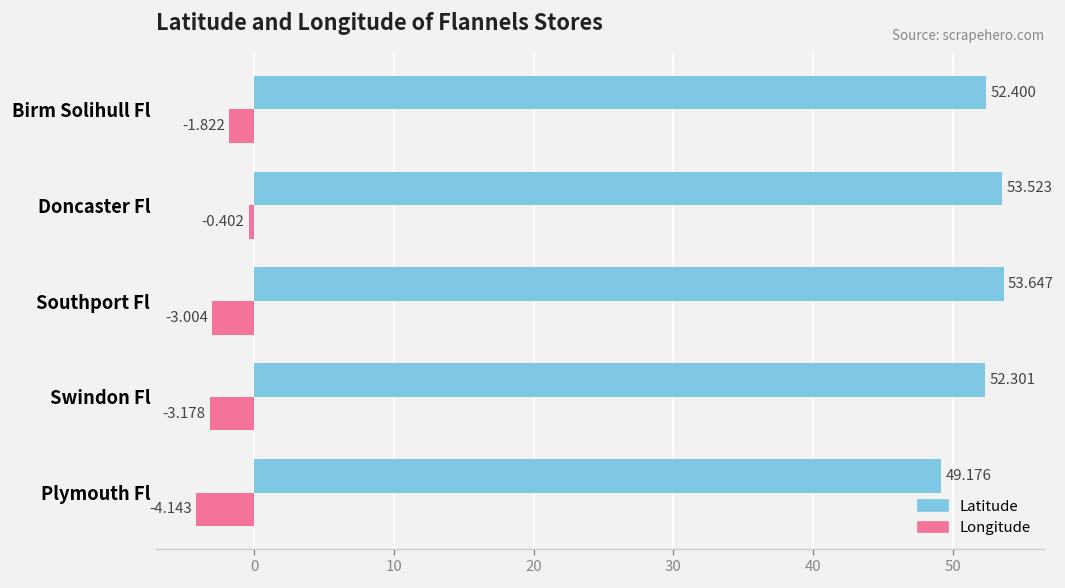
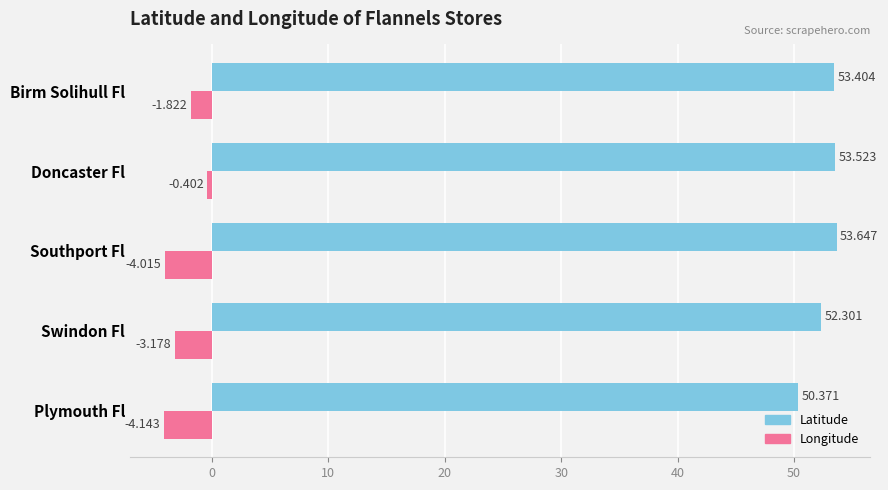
Latitude, Birm Solihull Fl: 52.400 -> 53.404
Longitude, Southport Fl: -3.004 -> -4.015
Latitude, Plymouth Fl: 49.176 -> 50.371
